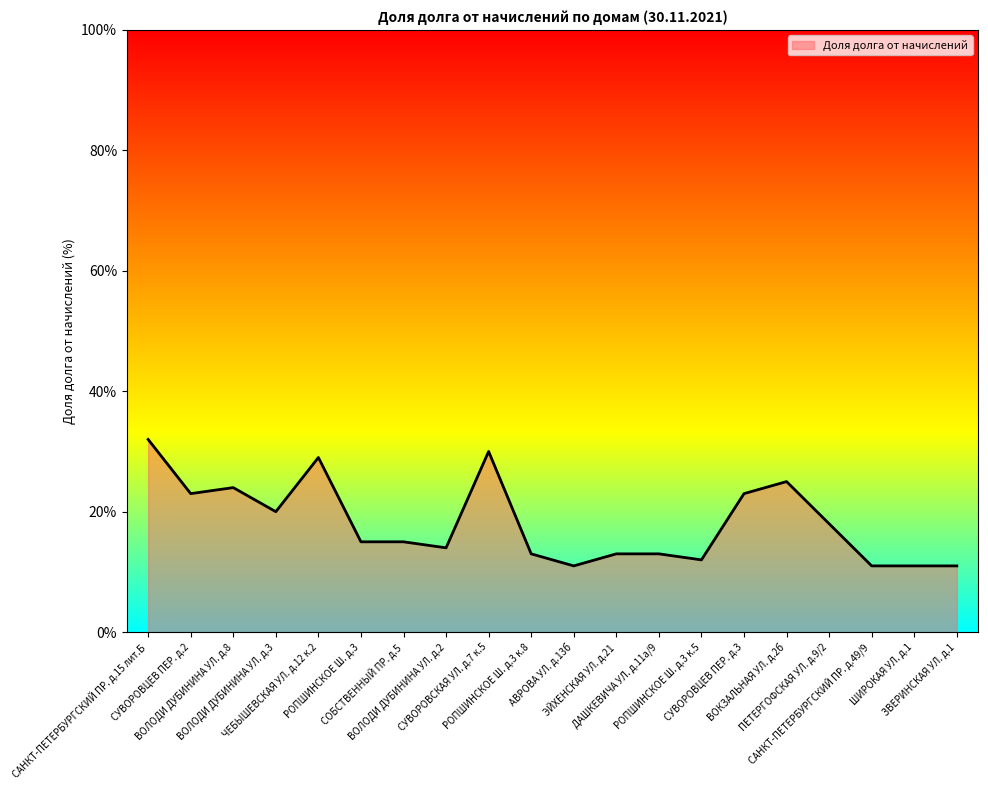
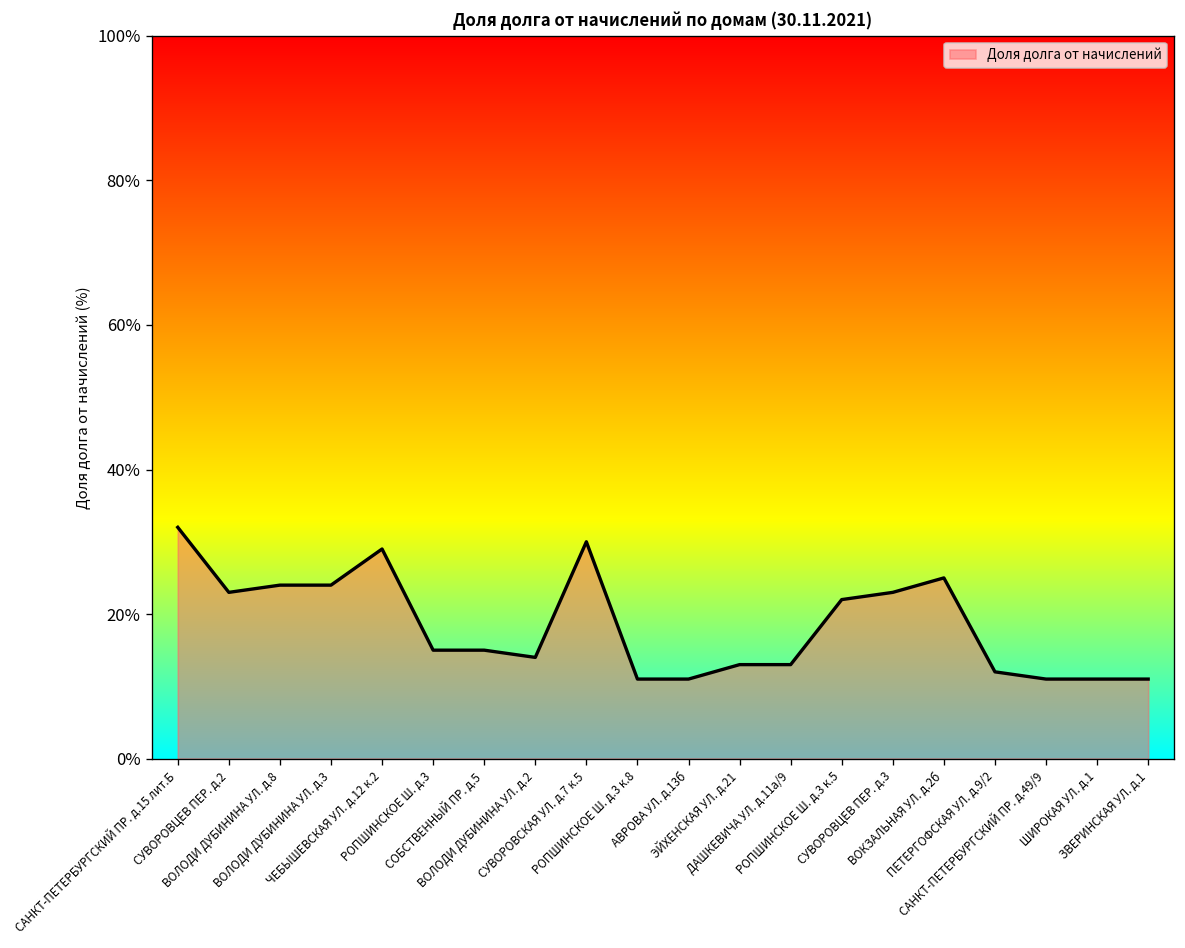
ВОЛОДИ ДУБИНИНА УЛ. д.3: 20% -> 24%
РОПШИНСКОЕ Ш. д.3 к.8: 13% -> 11%
РОПШИНСКОЕ Ш. д.3 к.5: 12% -> 22%
ПЕТЕРГОФСКАЯ УЛ. д.9/2: 18% -> 12%
